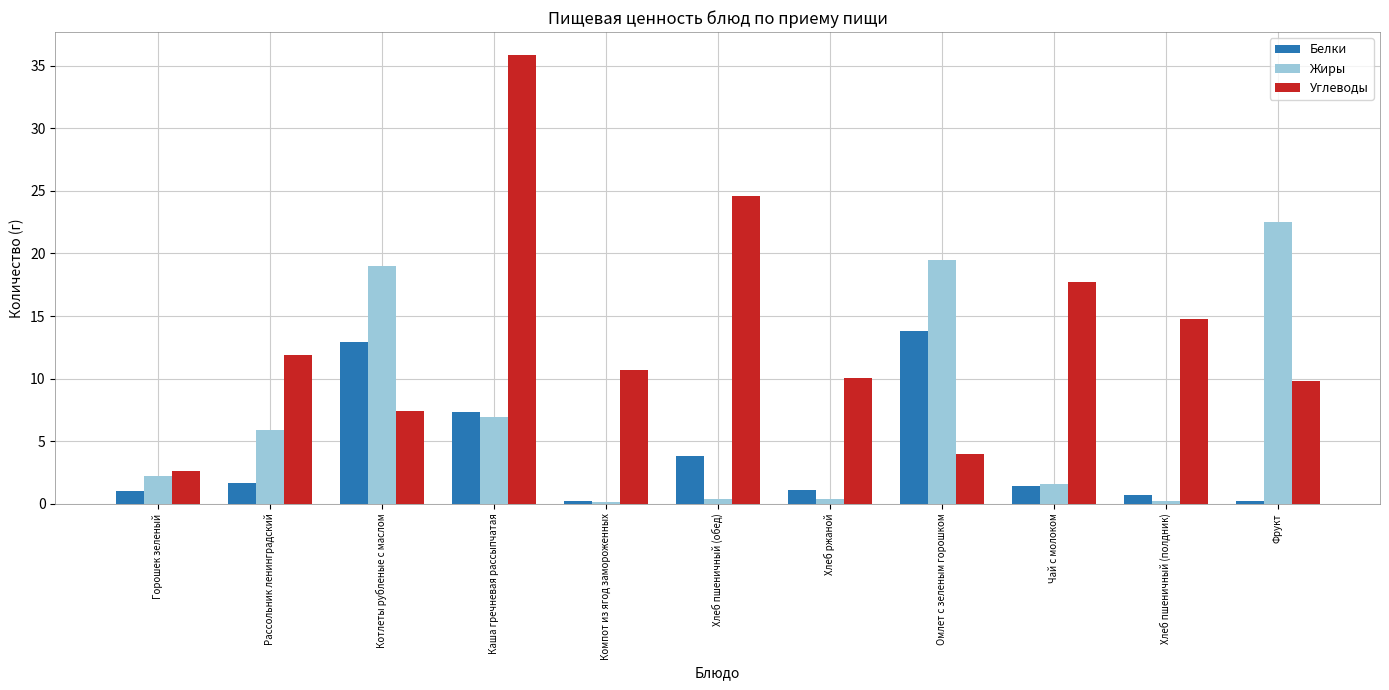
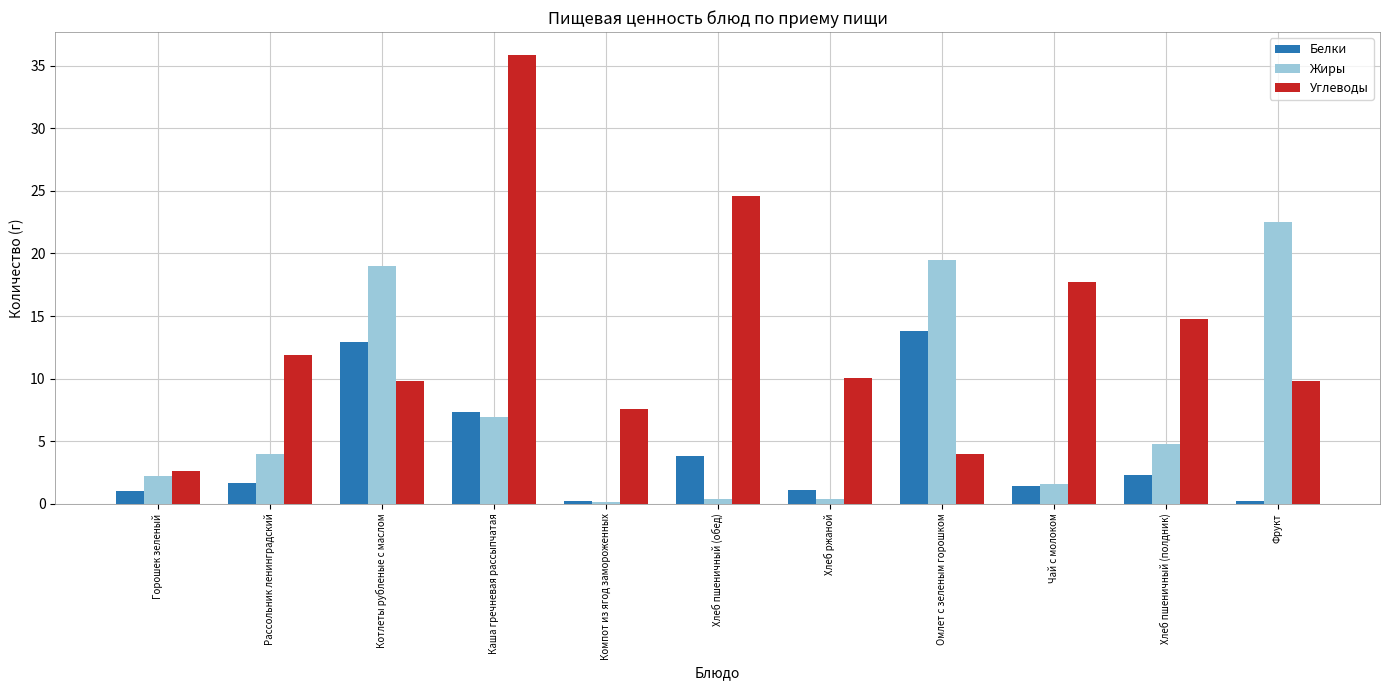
Жиры, Рассольник ленинградский: 5.9 -> 4.0
Углеводы, Котлеты рубленые с маслом: 7.4 -> 9.8
Углеводы, Компот из ягод замороженных: 10.7 -> 7.6
Белки, Хлеб пшеничный (полдник): 0.7 -> 2.3
Жиры, Хлеб пшеничный (полдник): 0.2 -> 4.8
